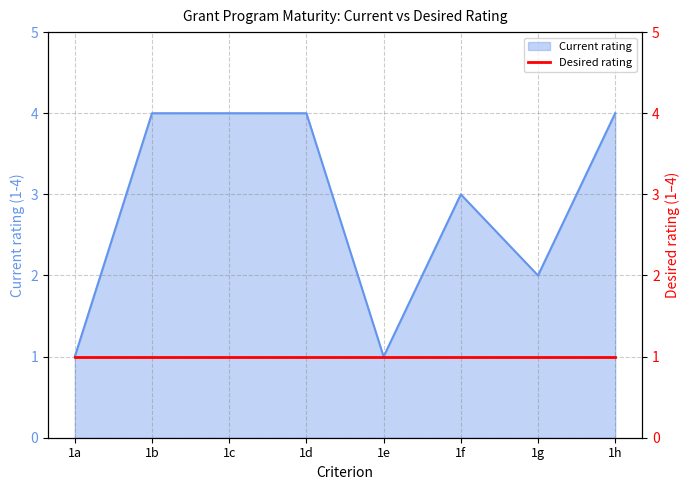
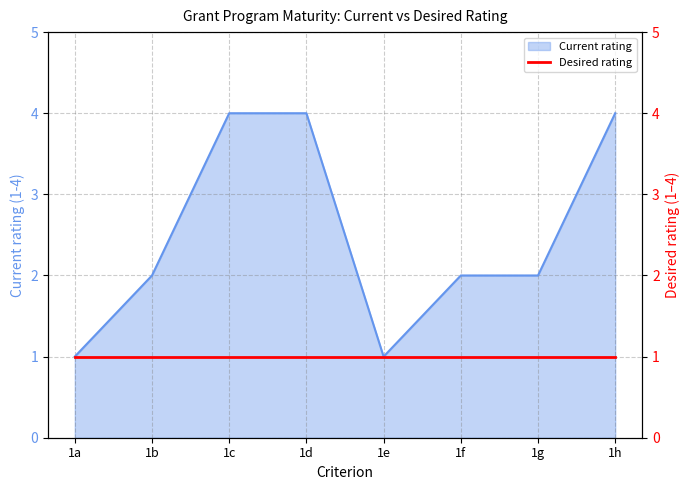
Current rating, 1b: 4 -> 2
Current rating, 1f: 3 -> 2
